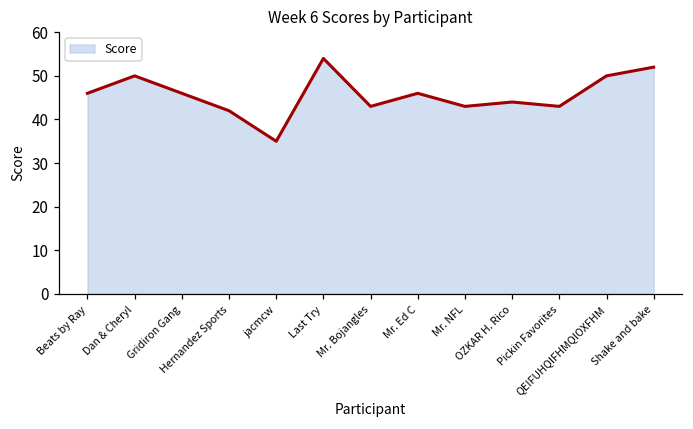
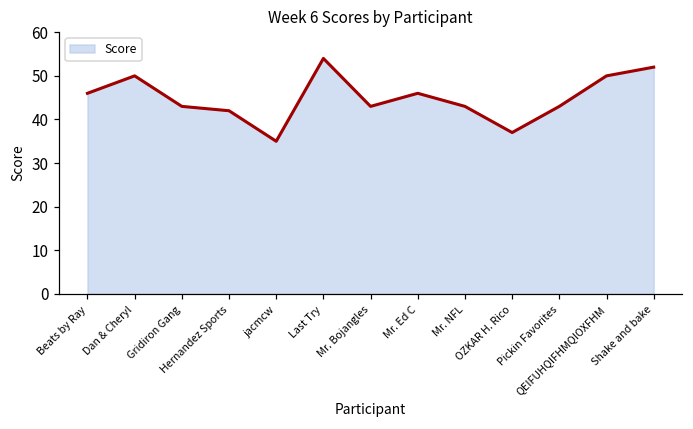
Gridiron Gang: 46 -> 43
OZKAR H. Rico: 44 -> 37
